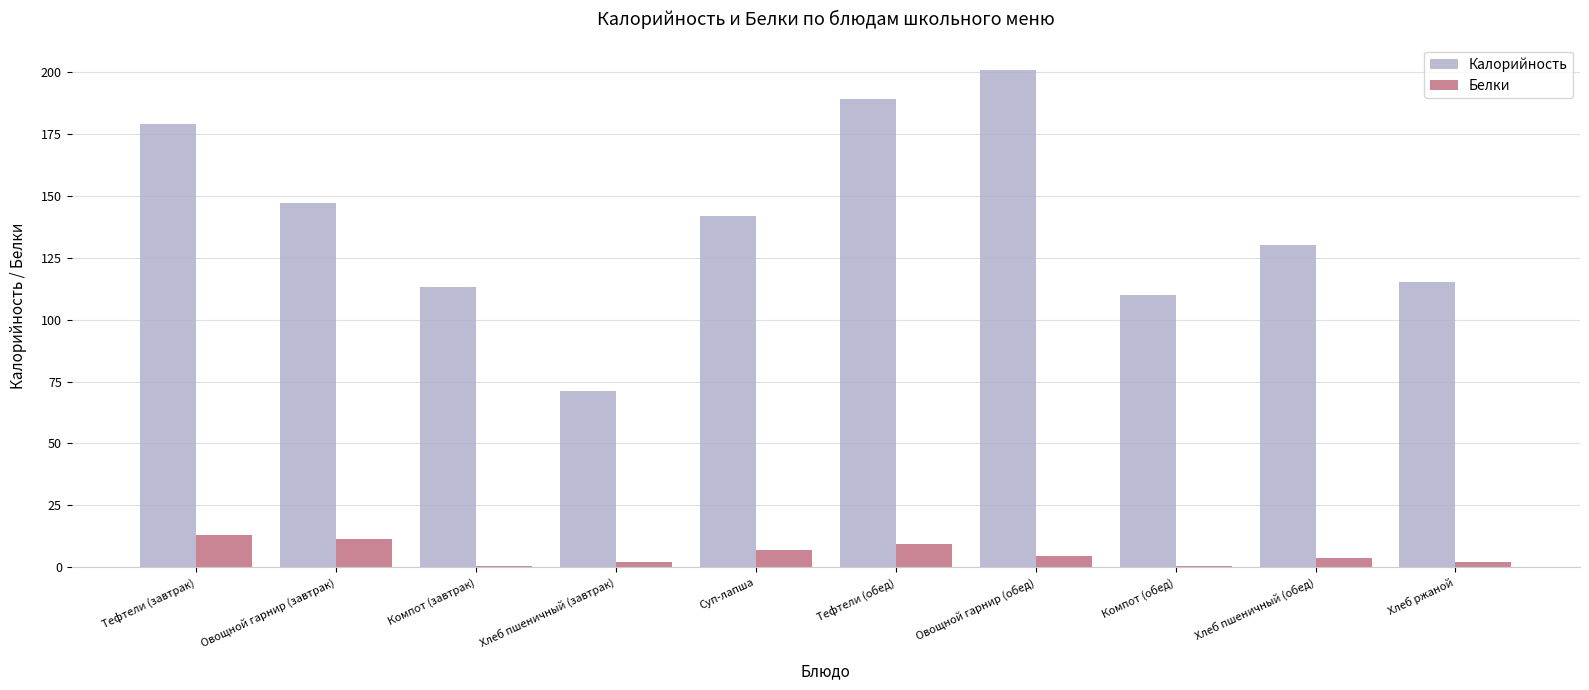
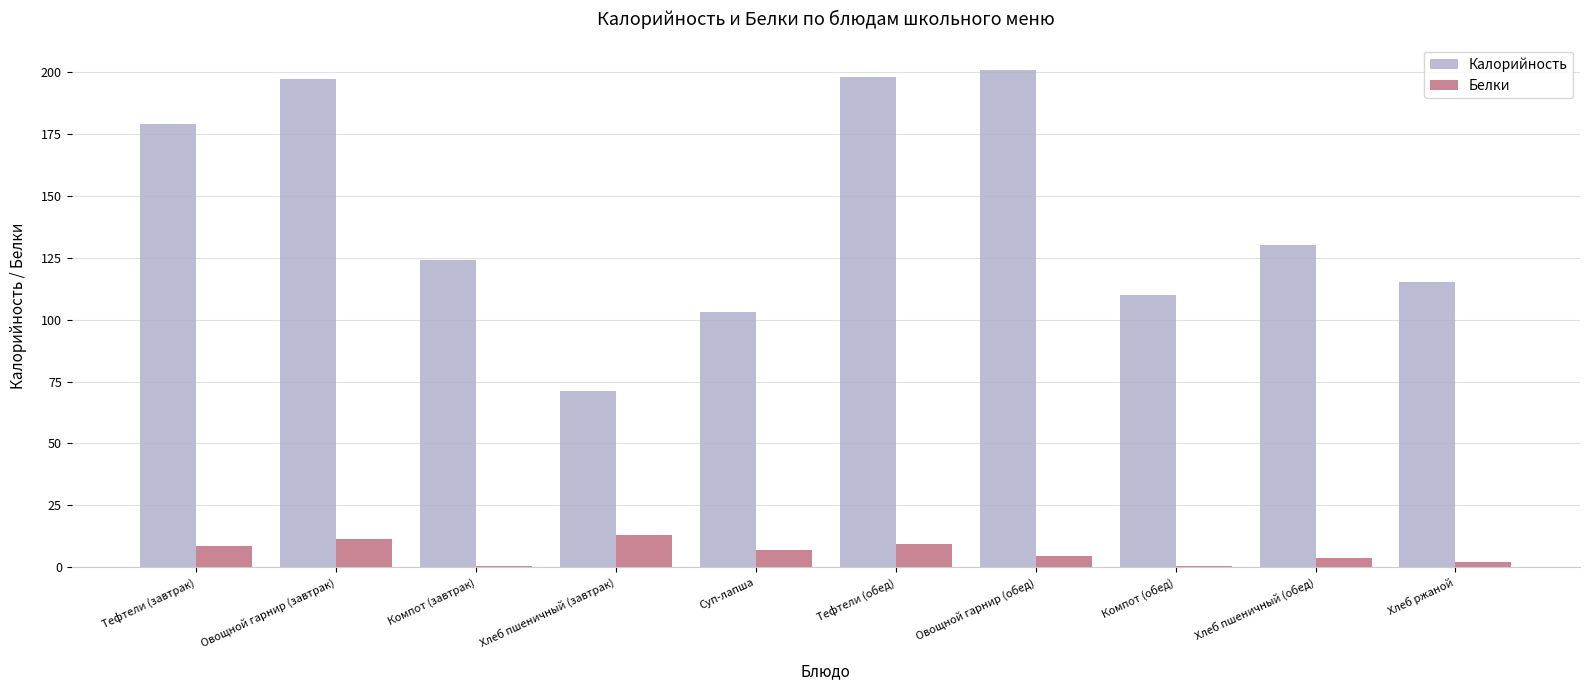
Белки, Тефтели (завтрак): 13 -> 8
Калорийность, Овощной гарнир (завтрак): 147 -> 197
Калорийность, Компот (завтрак): 113 -> 124
Белки, Хлеб пшеничный (завтрак): 2 -> 13
Калорийность, Суп-лапша: 142 -> 103
Калорийность, Тефтели (обед): 189 -> 198
